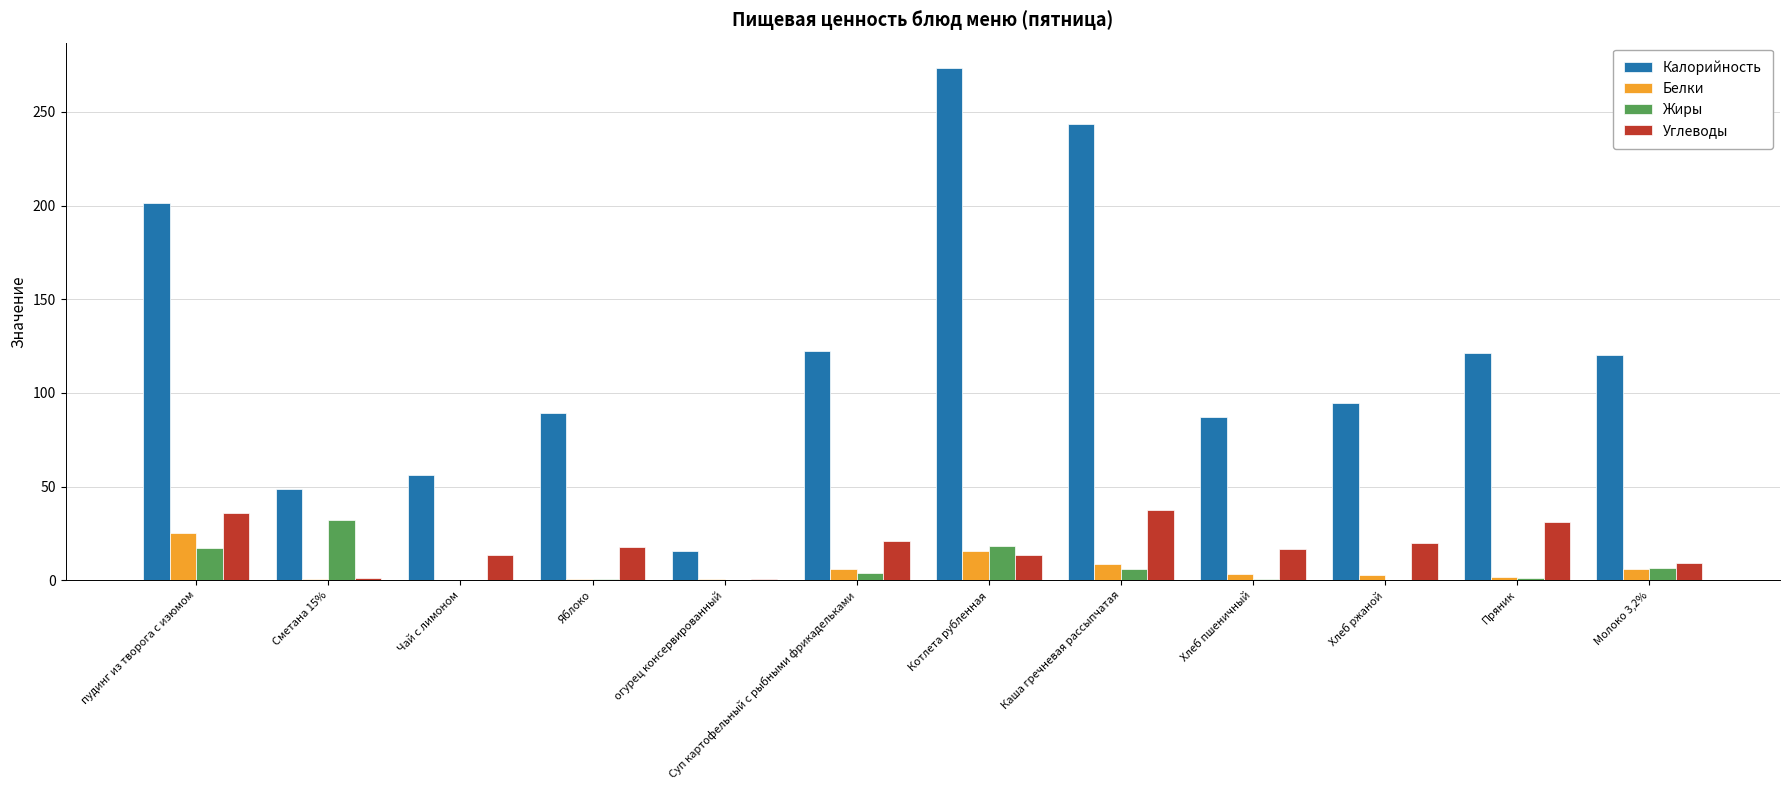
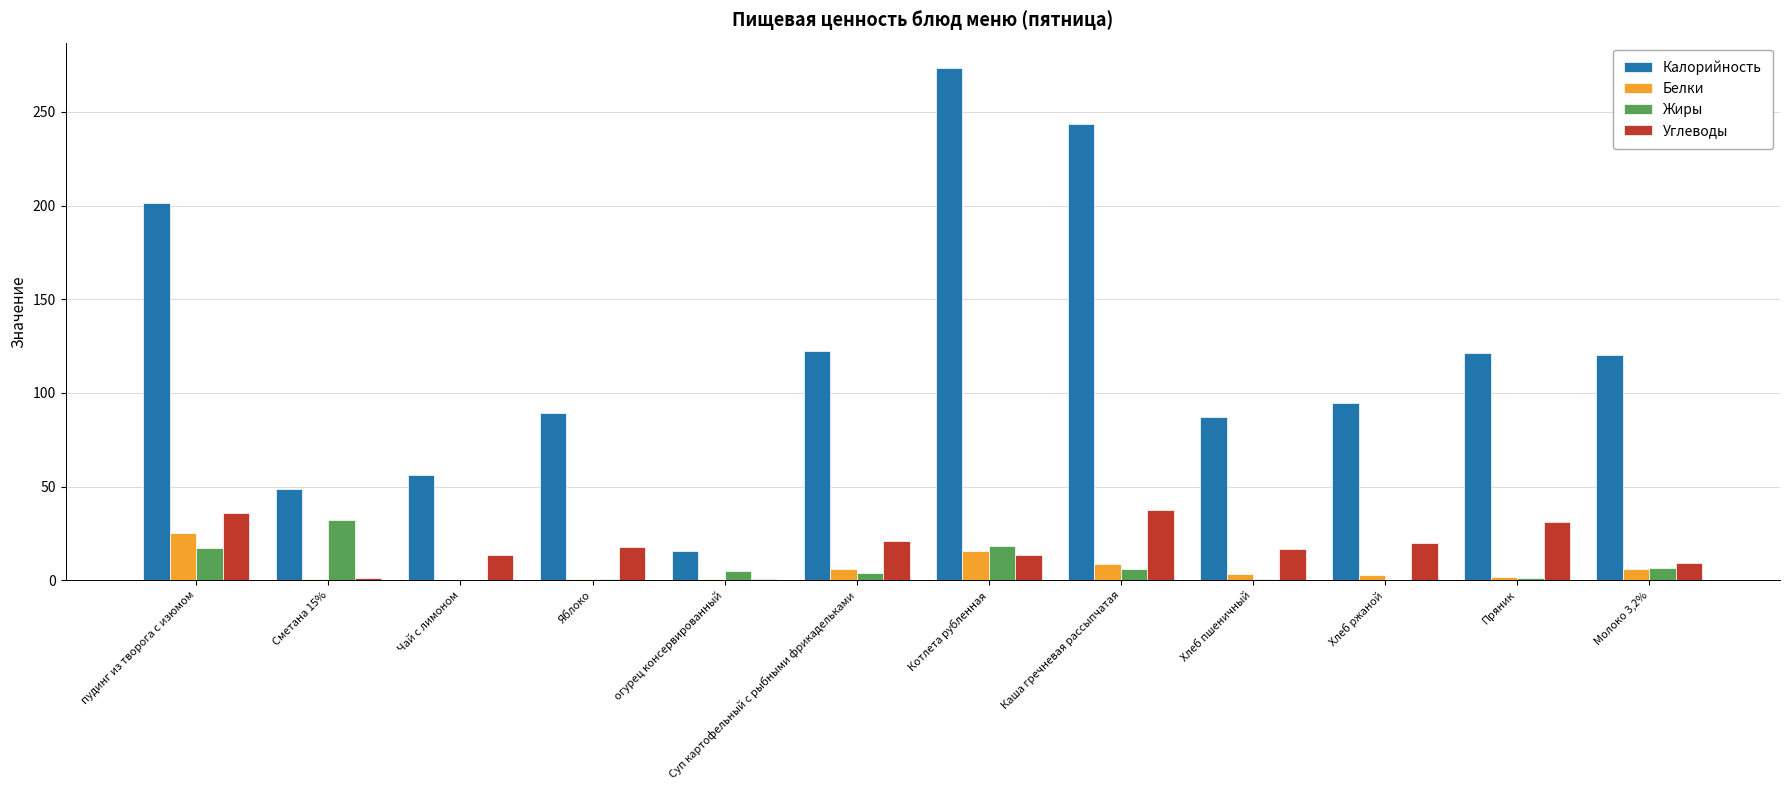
Жиры, огурец консервированный: 0 -> 5
